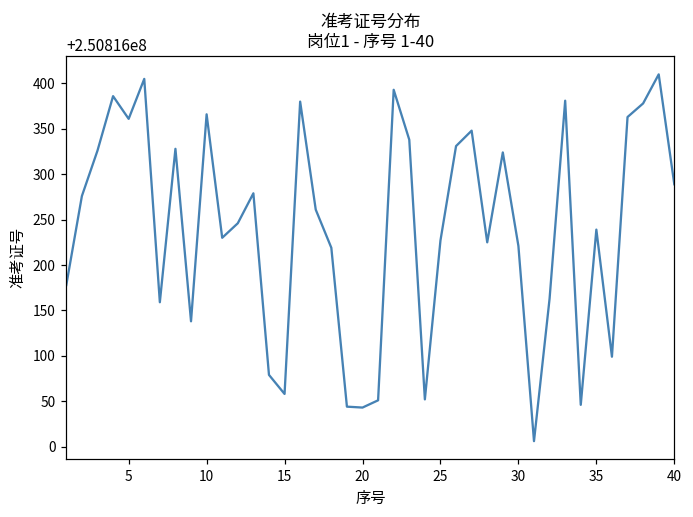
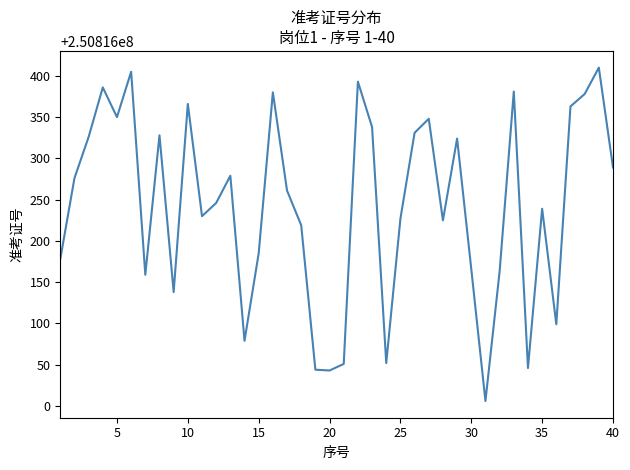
5: 250816360 -> 250816350
15: 250816060 -> 250816190
30: 250816220 -> 250816170
